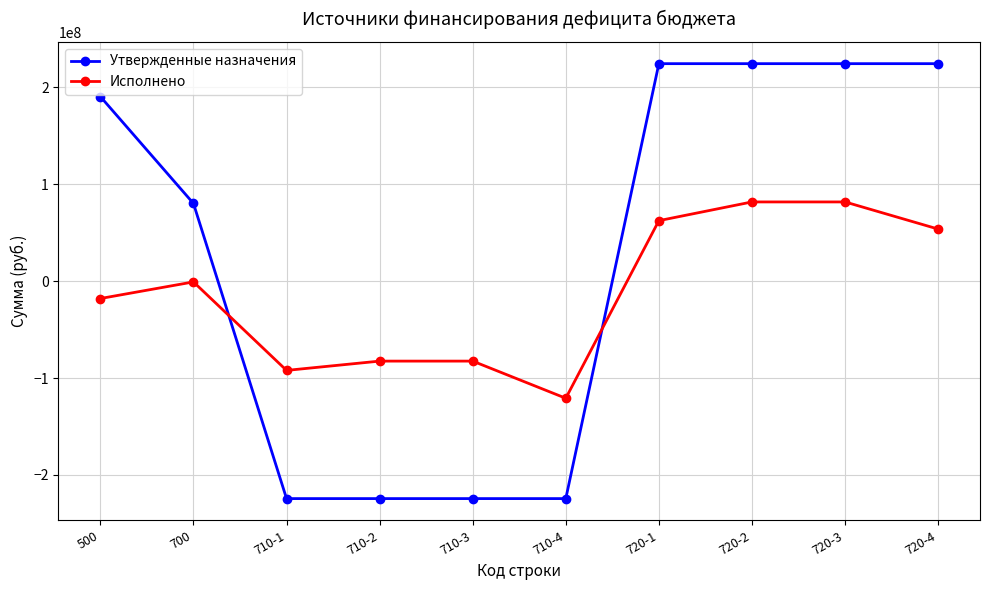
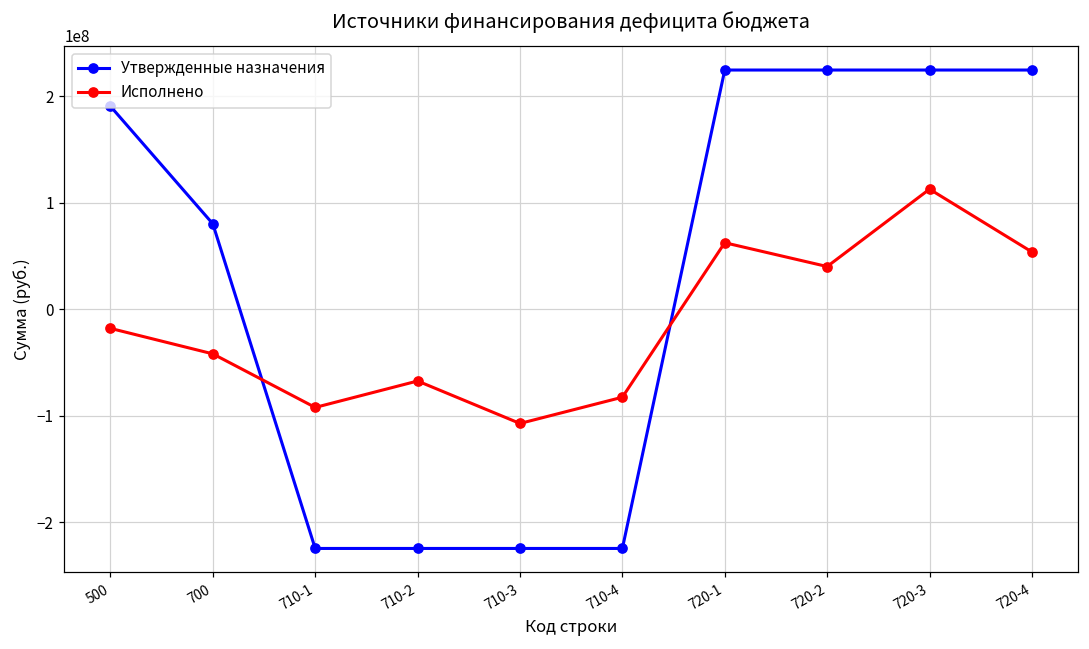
Исполнено, 700: 0 -> -40000000
Исполнено, 710-2: -80000000 -> -70000000
Исполнено, 710-3: -80000000 -> -110000000
Исполнено, 710-4: -120000000 -> -80000000
Исполнено, 720-2: 80000000 -> 40000000
Исполнено, 720-3: 80000000 -> 110000000
